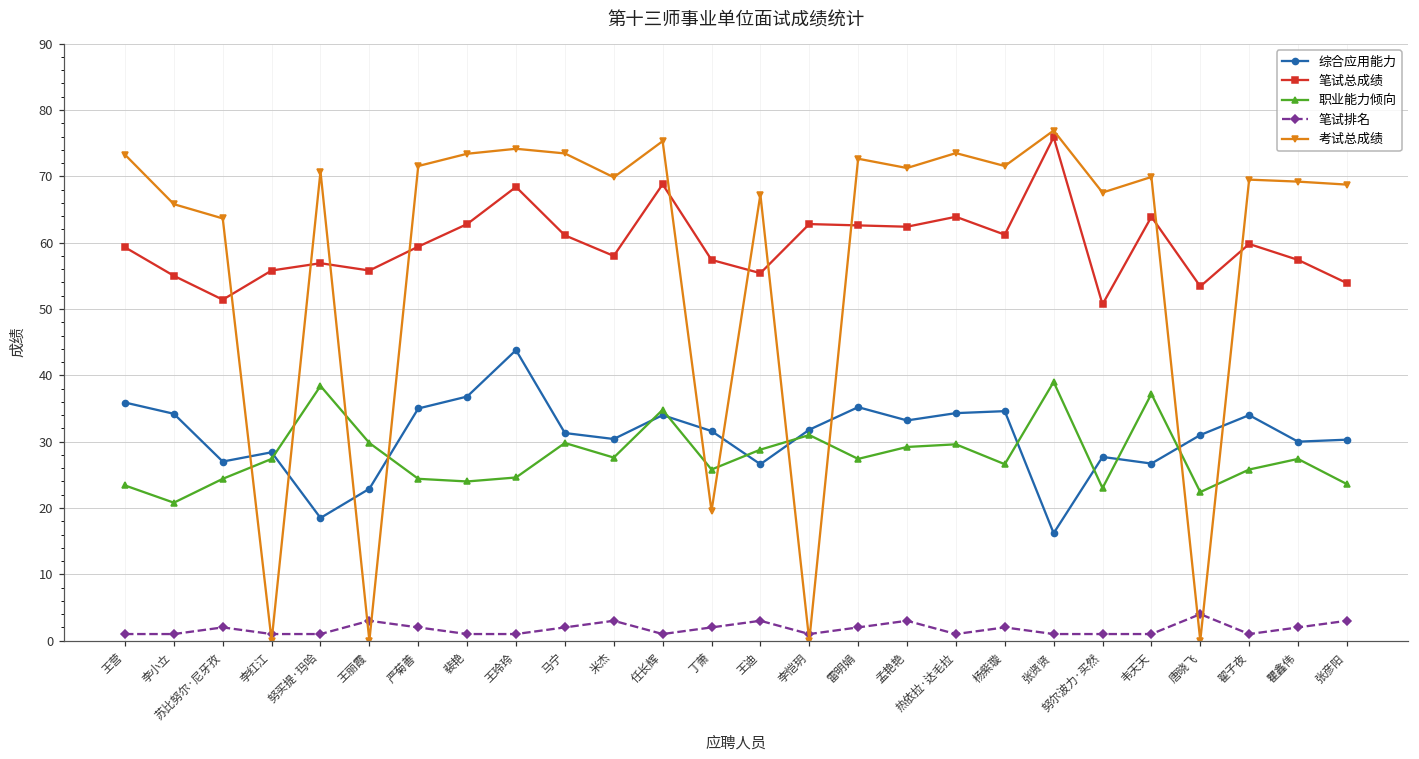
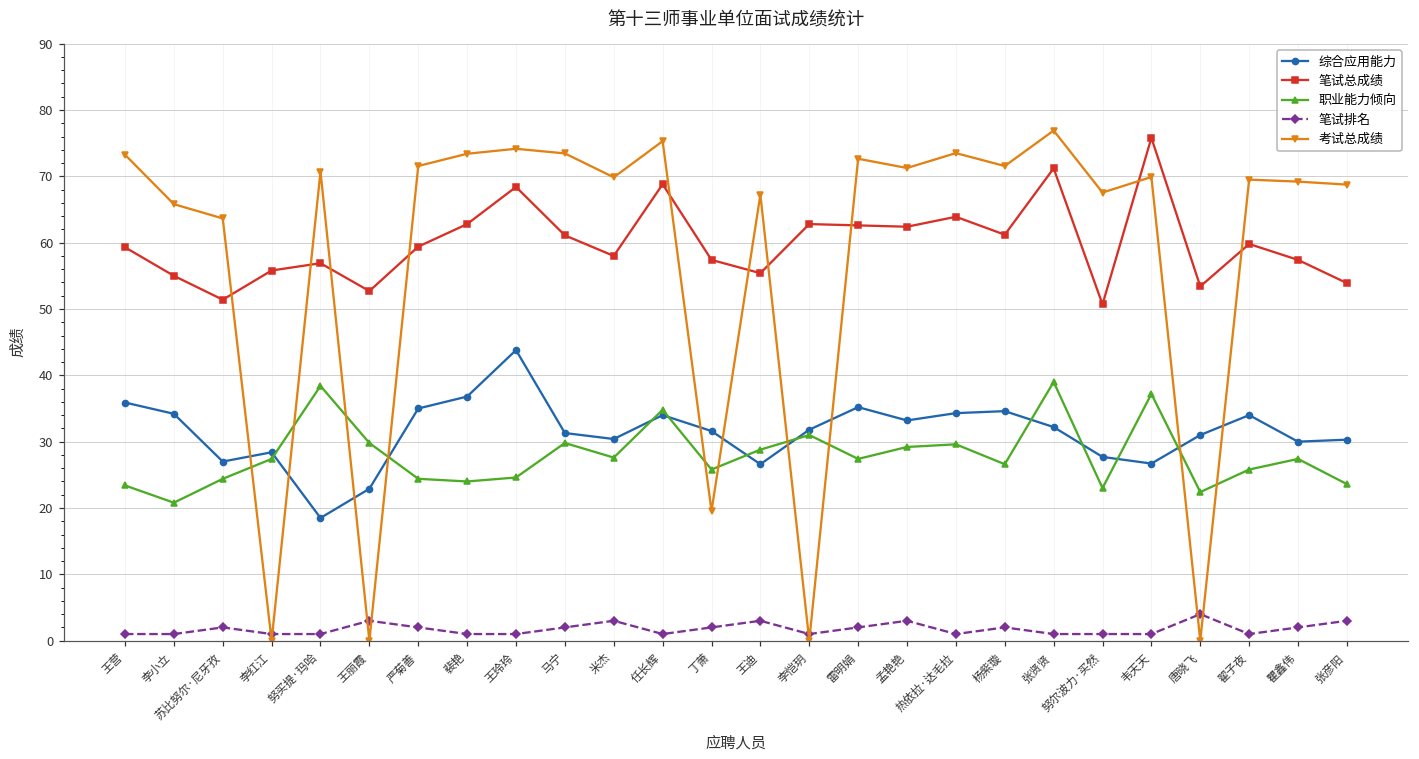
笔试总成绩, 王丽霞: 56 -> 53
综合应用能力, 张贤贤: 16 -> 32
笔试总成绩, 张贤贤: 76 -> 71
笔试总成绩, 韦天天: 64 -> 76
